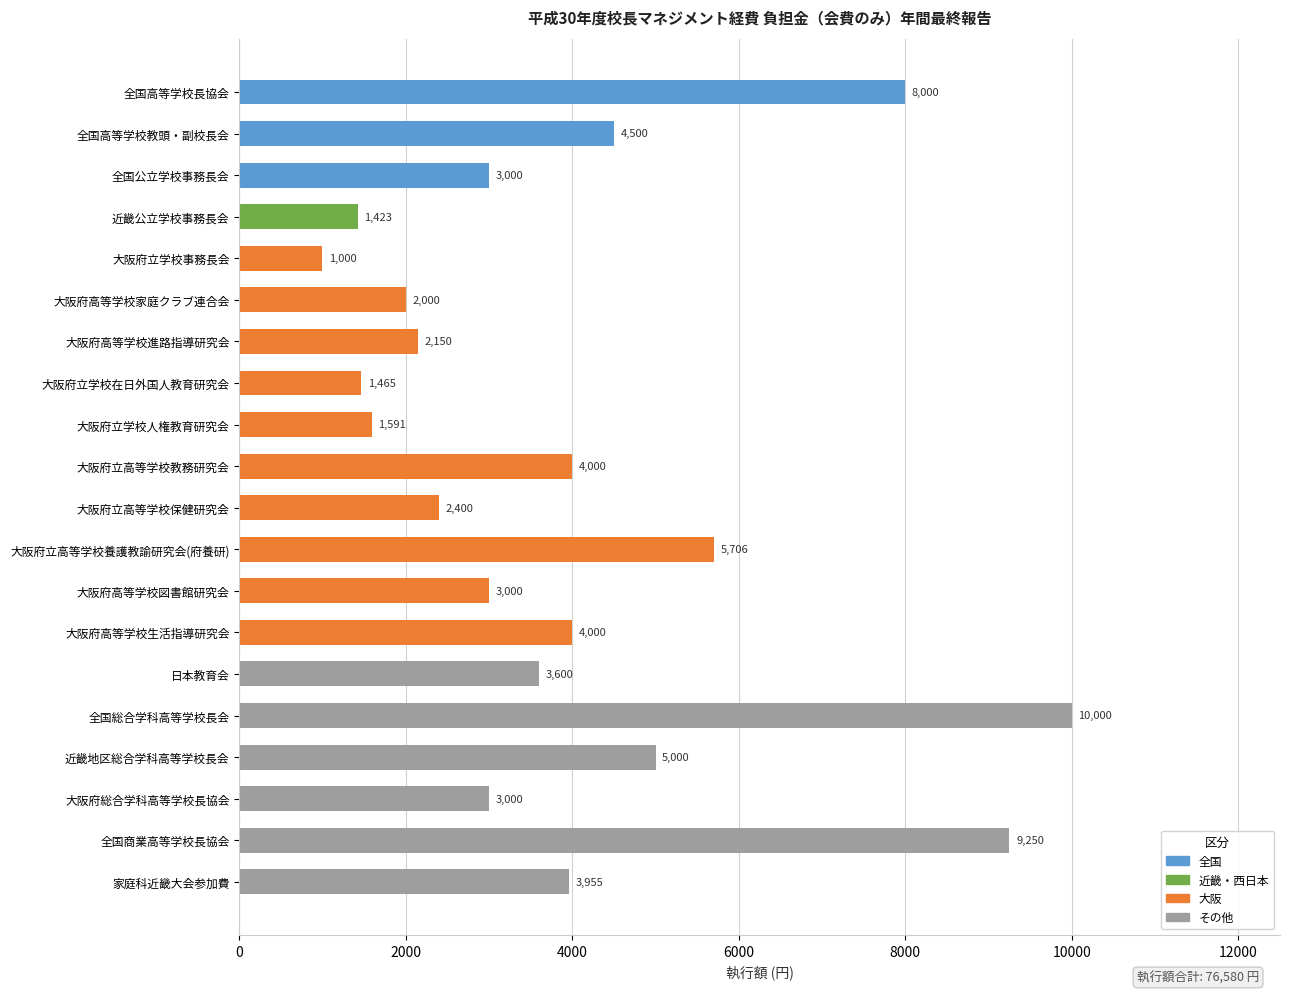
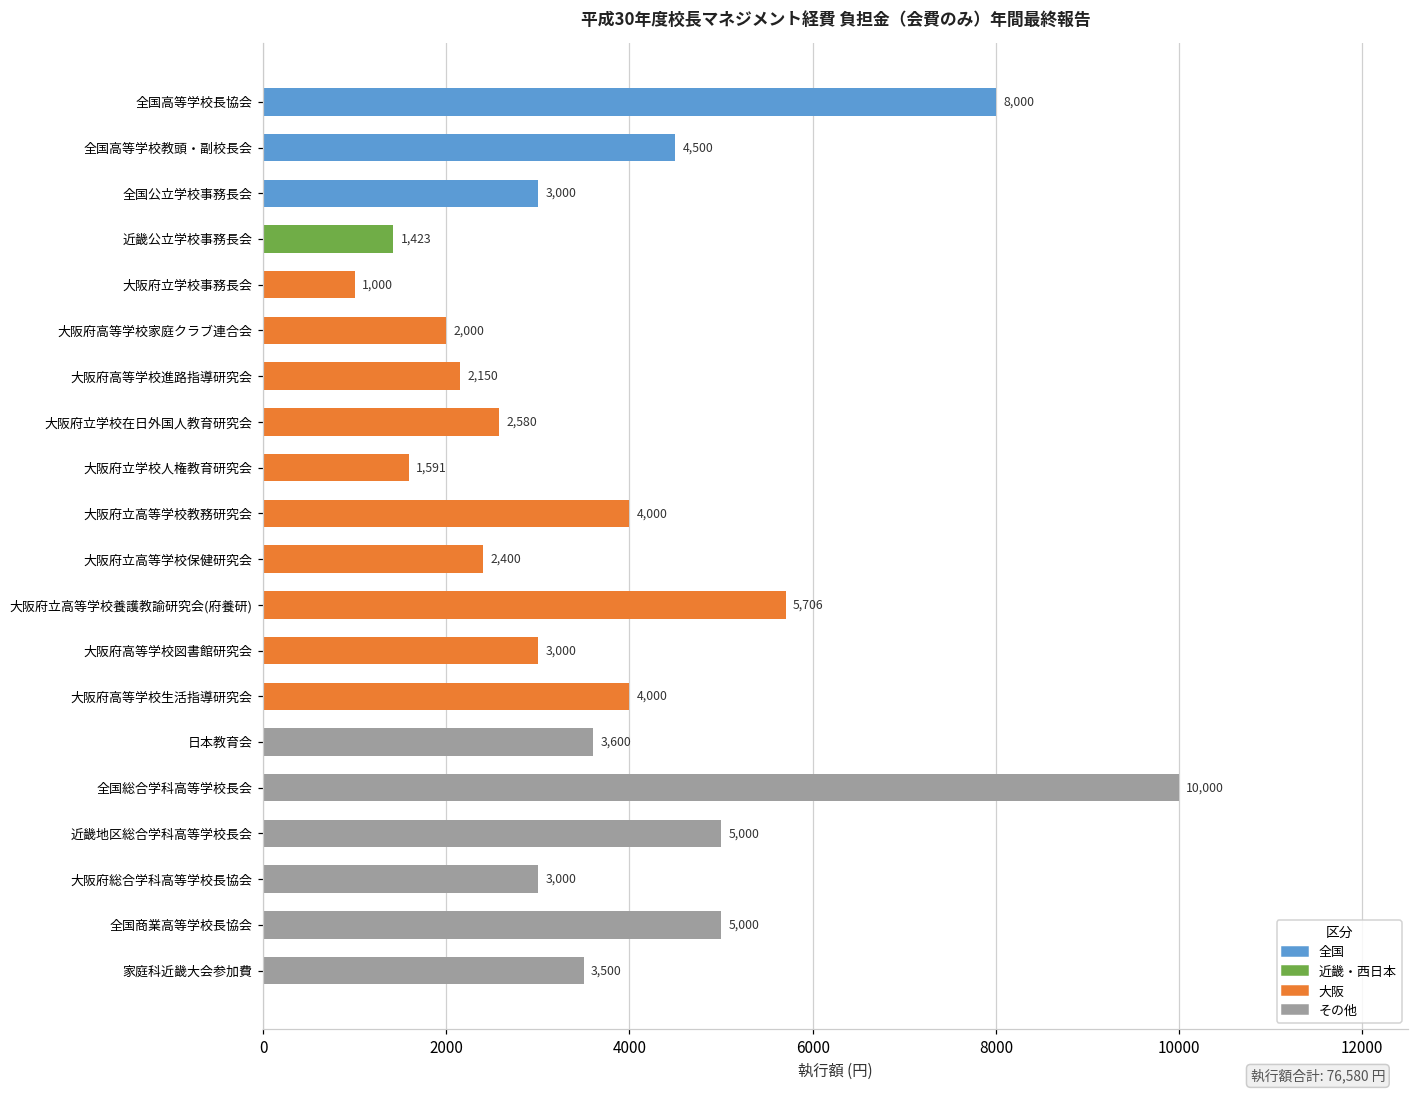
大阪府立学校在日外国人教育研究会: 1,465 -> 2,580
全国商業高等学校長協会: 9,250 -> 5,000
家庭科近畿大会参加費: 3,955 -> 3,500
